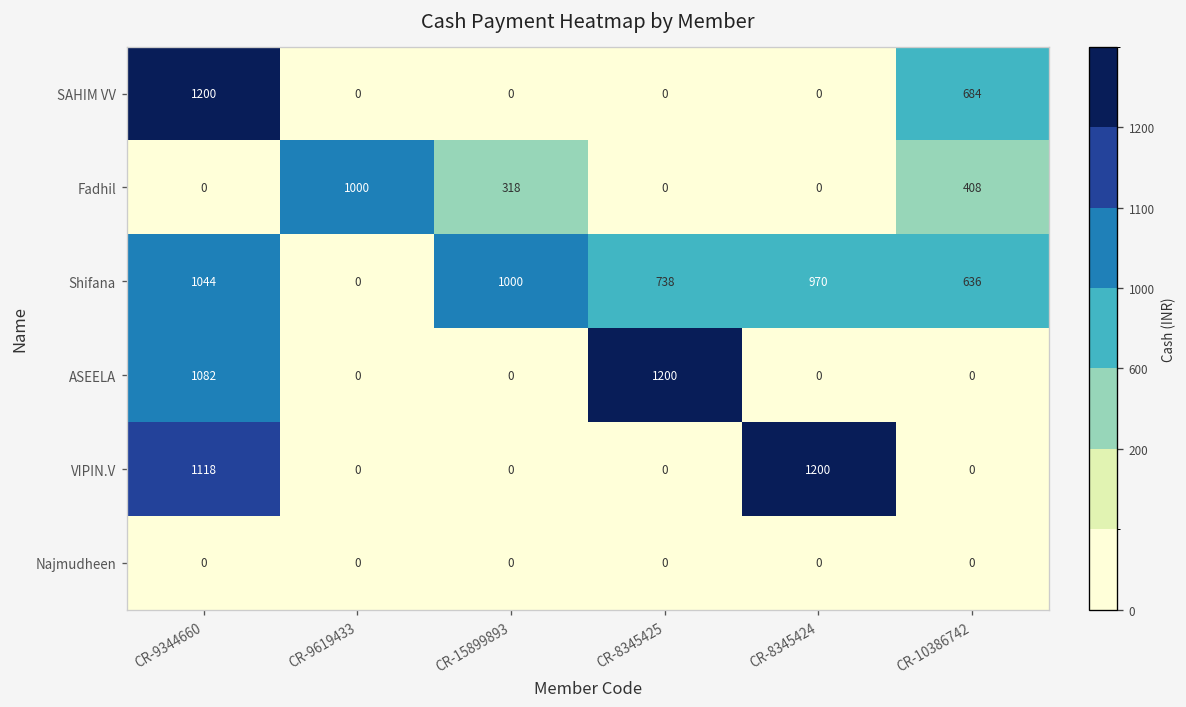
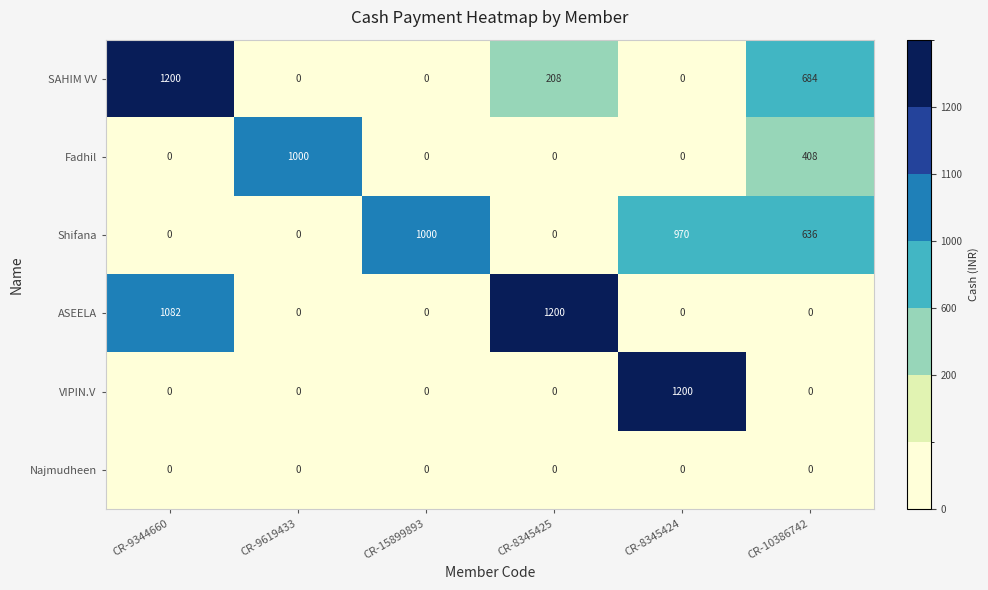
SAHIM VV, CR-8345425: 0 -> 208
Fadhil, CR-15899893: 318 -> 0
Shifana, CR-9344660: 1044 -> 0
Shifana, CR-8345425: 738 -> 0
VIPIN.V, CR-9344660: 1118 -> 0
